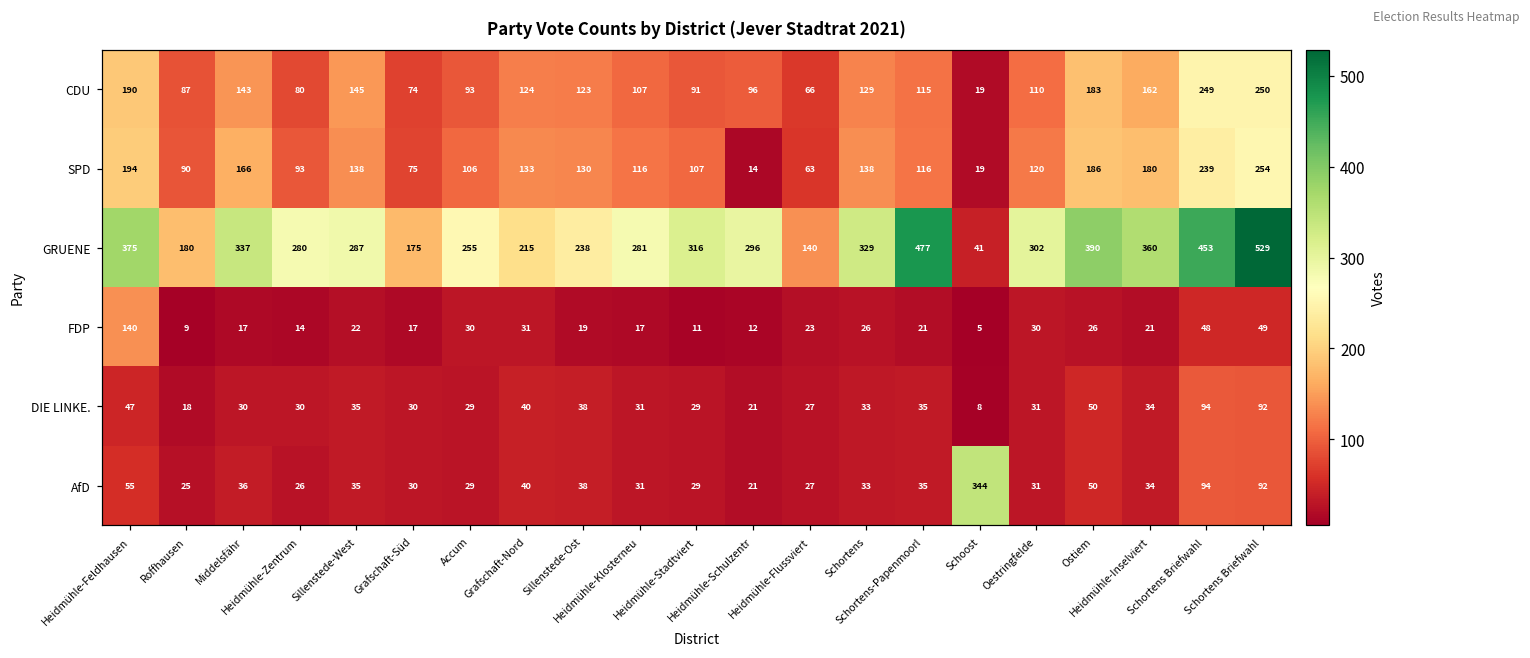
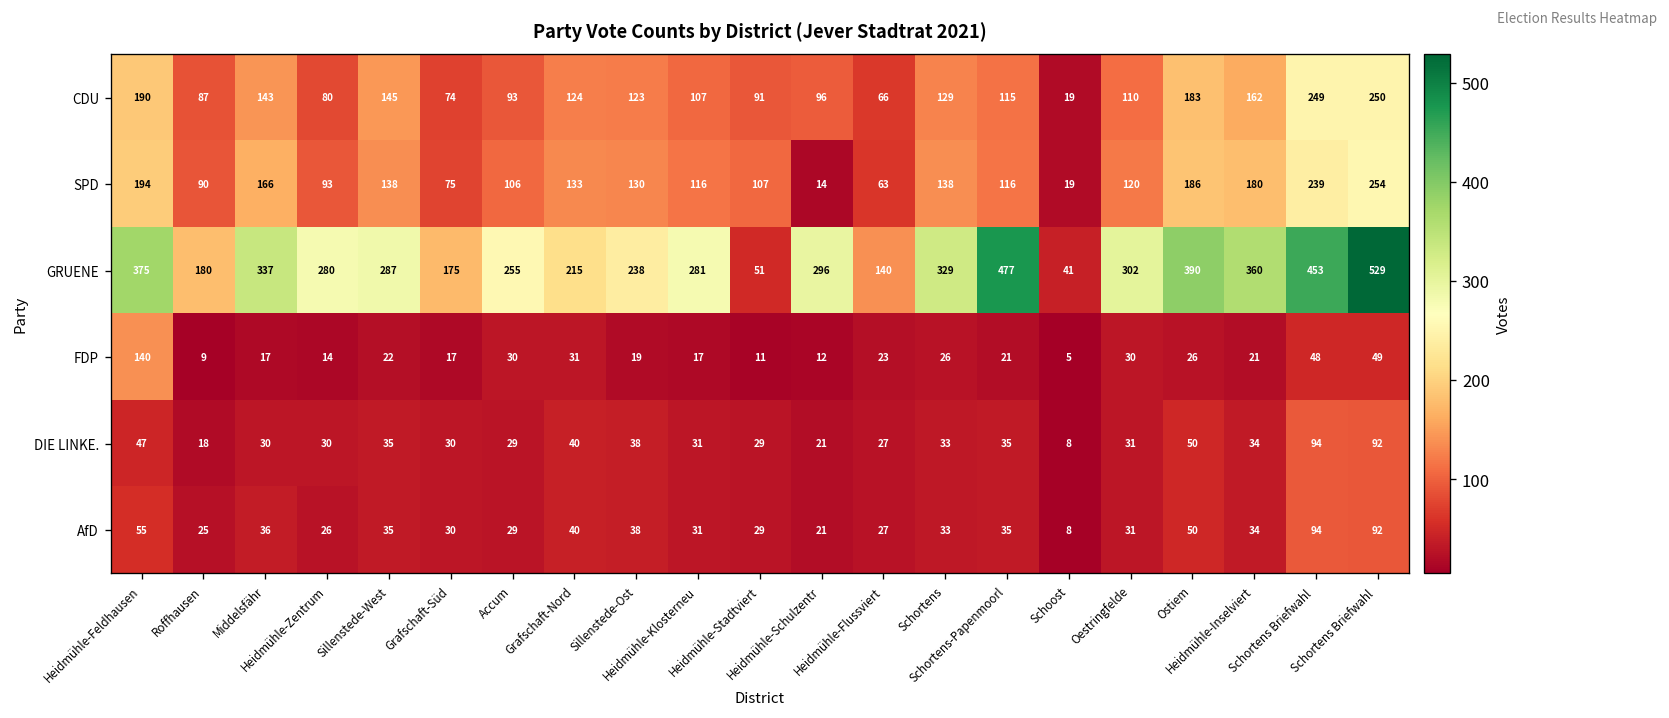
GRUENE, Heidmühle-Stadtviert: 316 -> 51
AfD, Schoost: 344 -> 8
